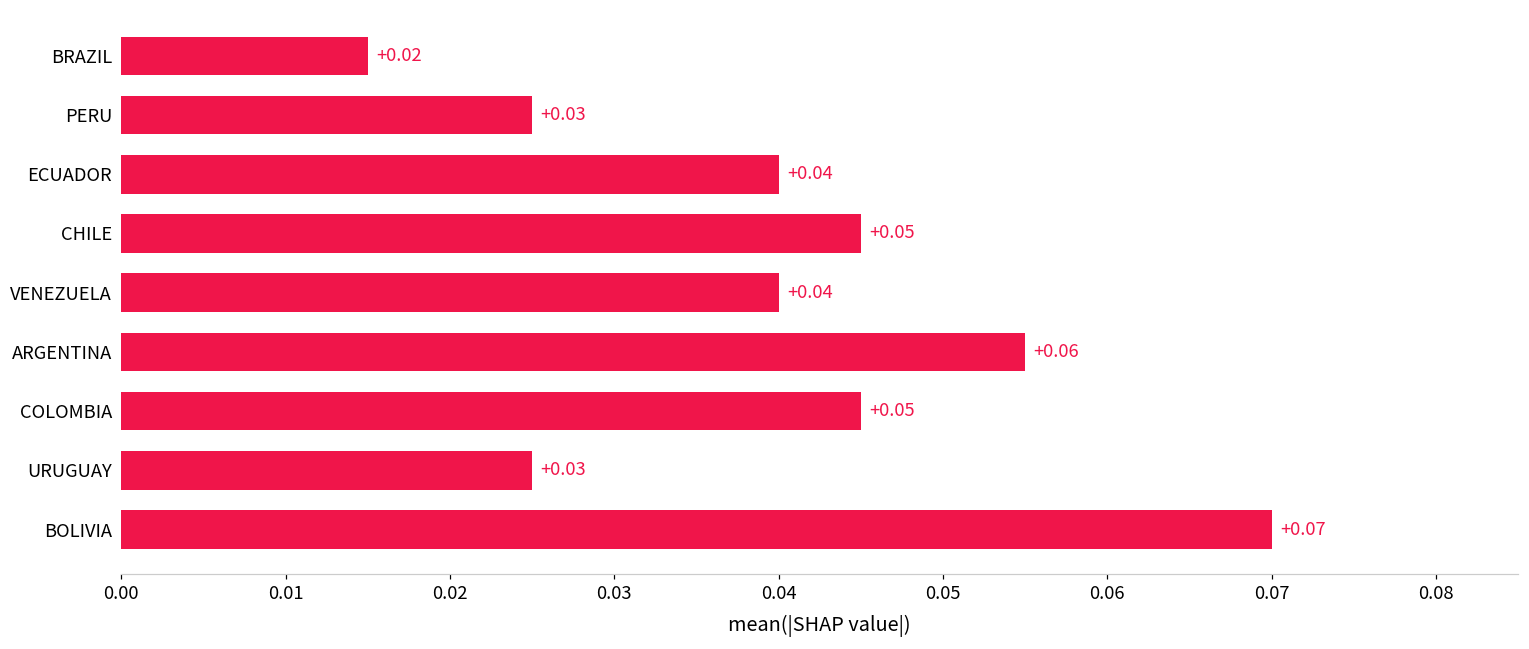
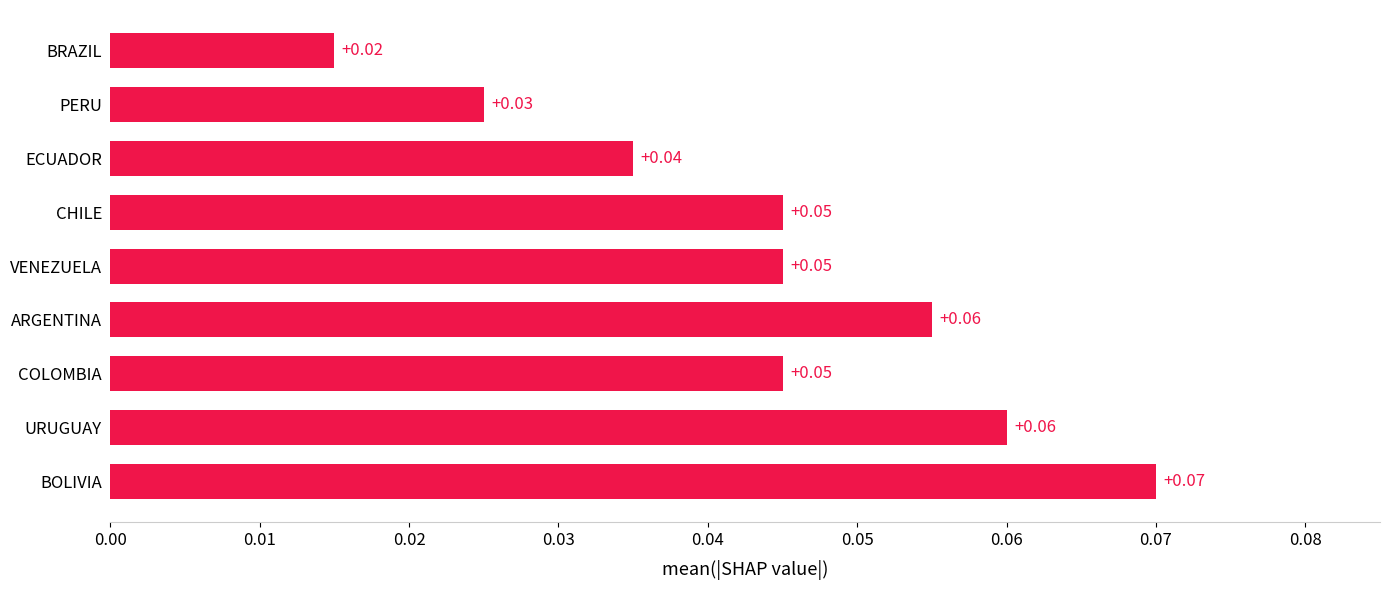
ECUADOR: 0.0400 -> 0.0350
VENEZUELA: +0.04 -> +0.05
URUGUAY: +0.03 -> +0.06
